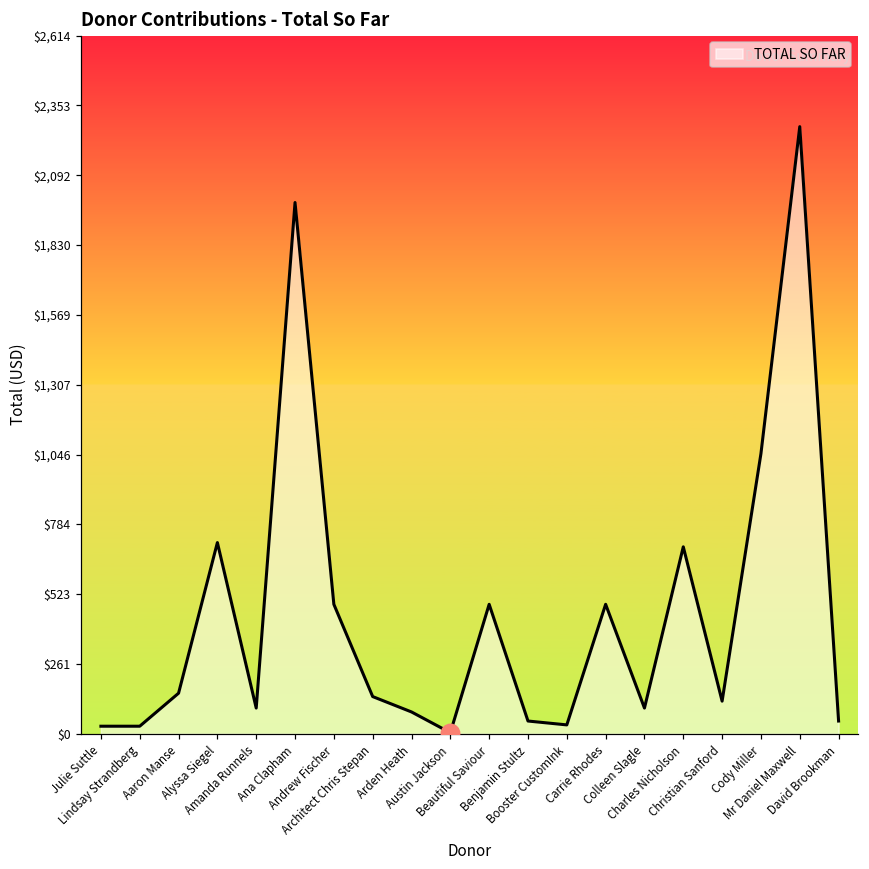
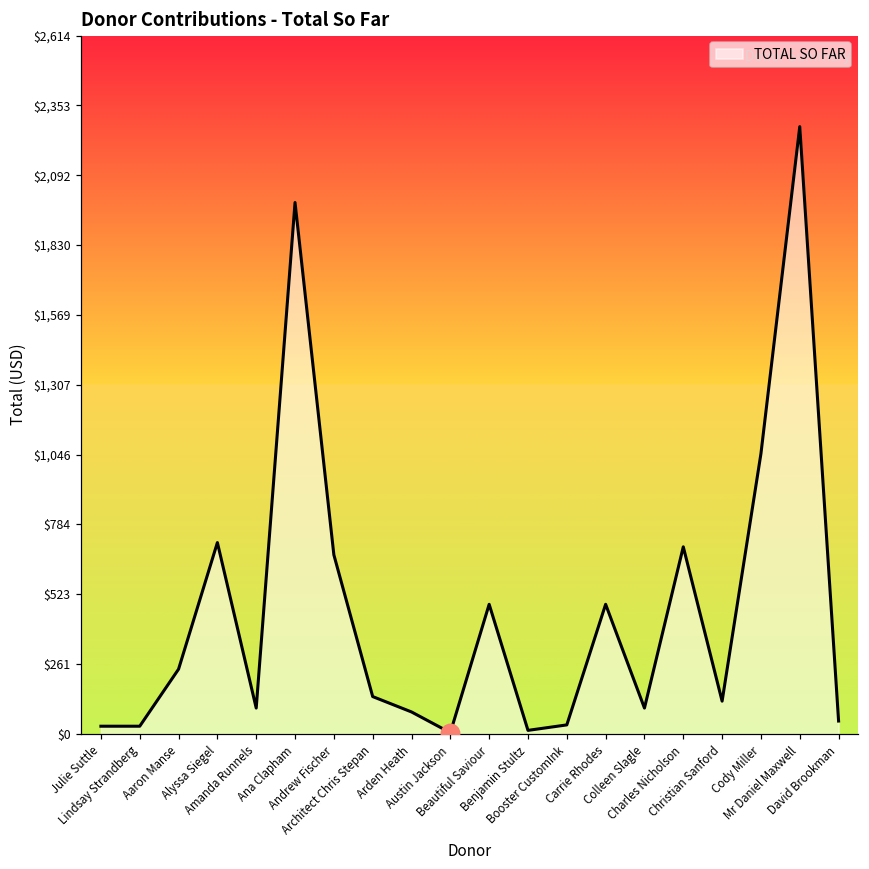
TOTAL SO FAR, Aaron Manse: $150 -> $240
TOTAL SO FAR, Andrew Fischer: $490 -> $670
TOTAL SO FAR, Benjamin Stultz: $50 -> $10
